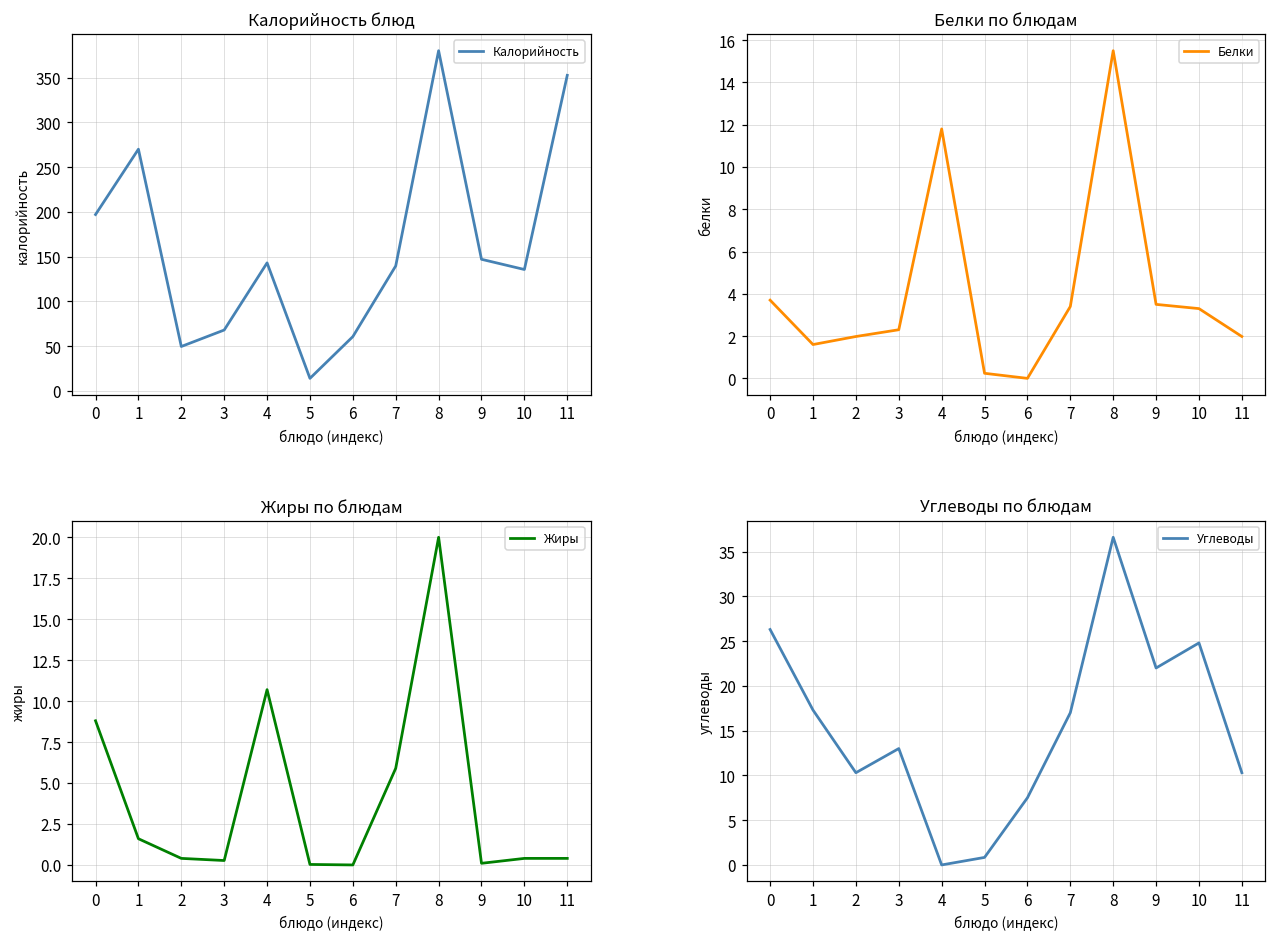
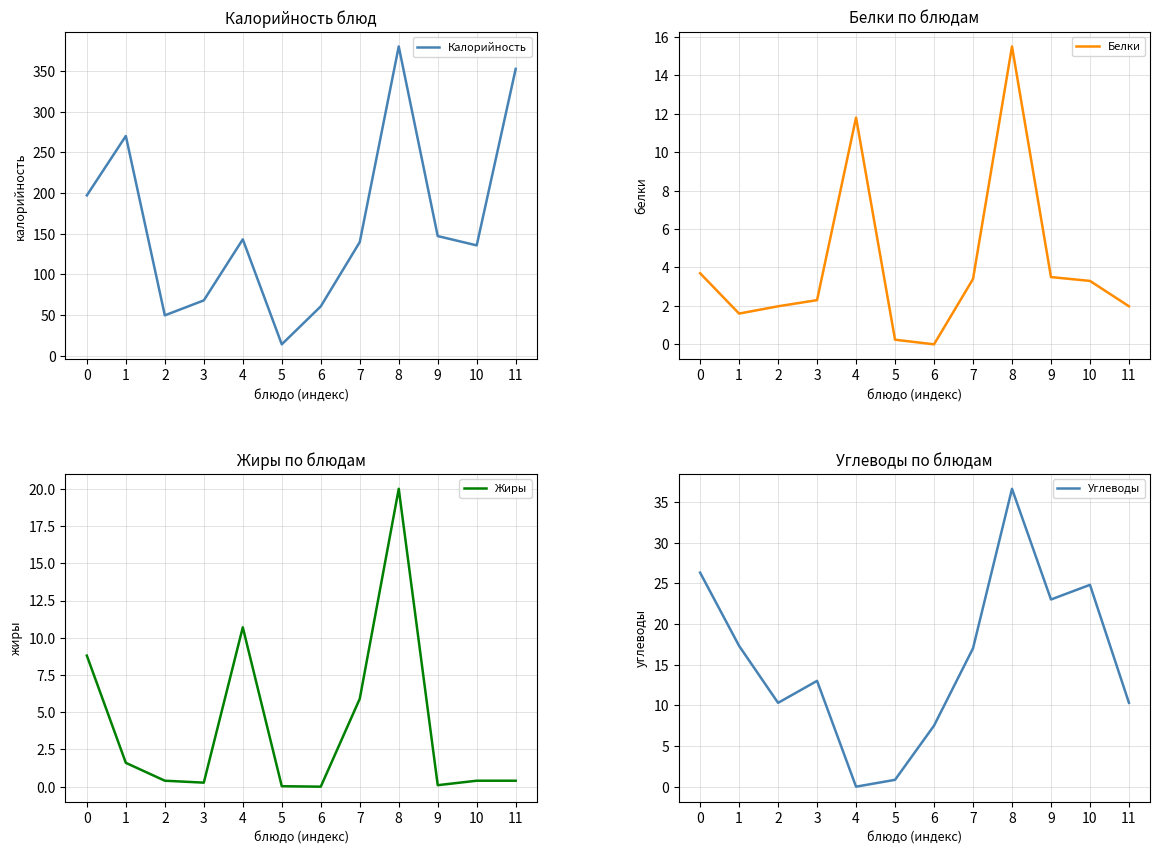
Углеводы по блюдам, 9: 22 -> 23
